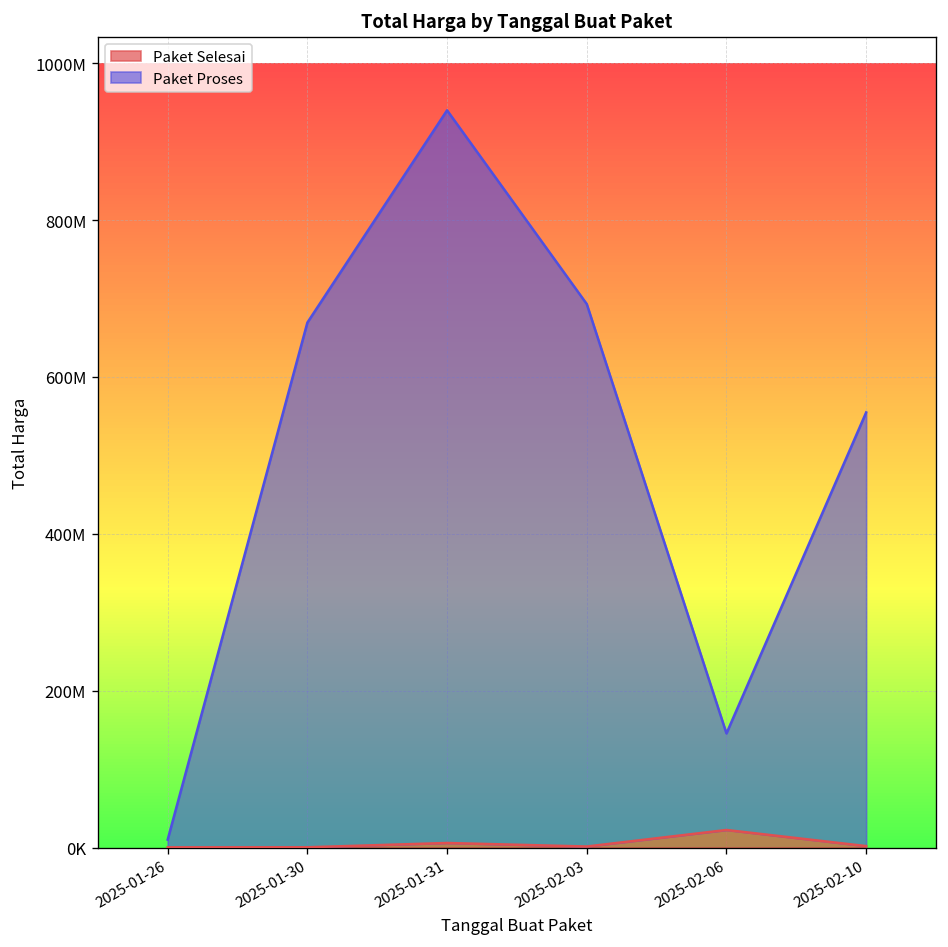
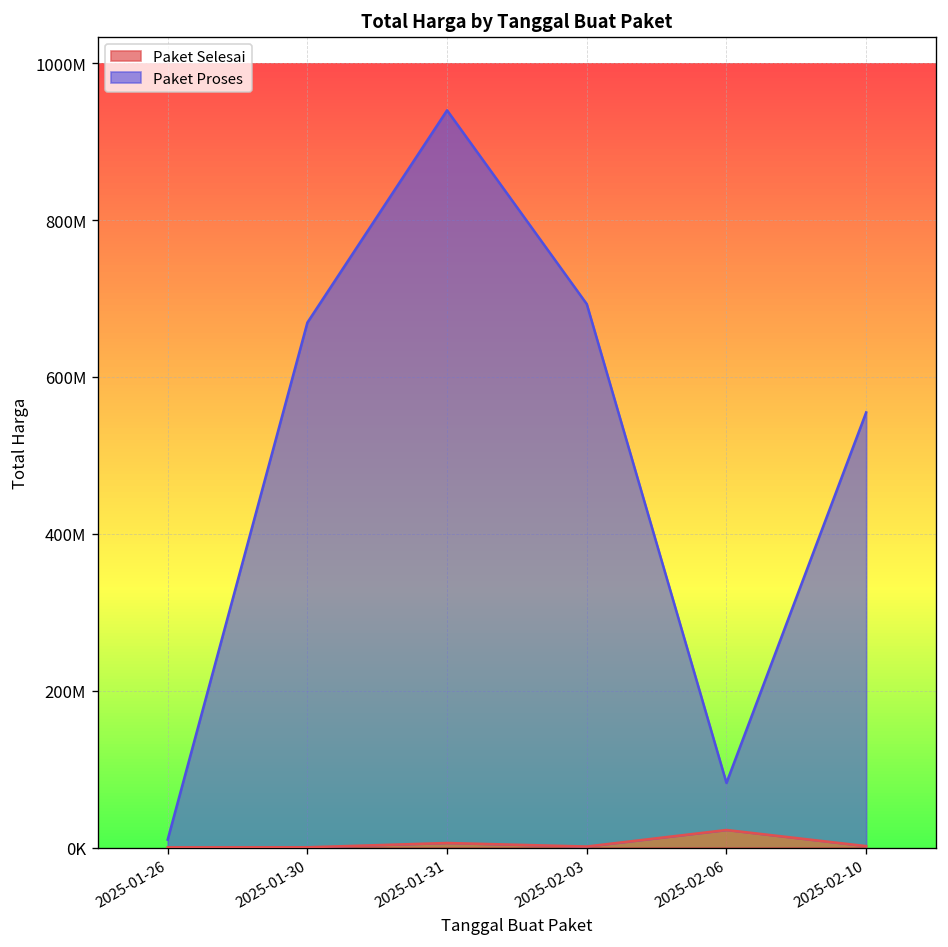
Paket Proses, 2025-02-06: 120000000 -> 60000000
